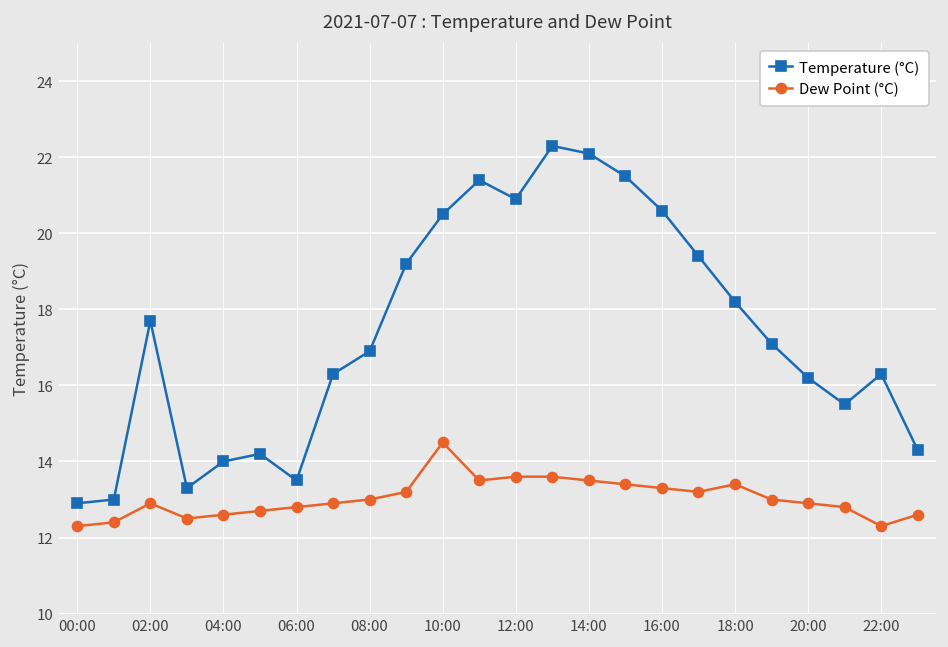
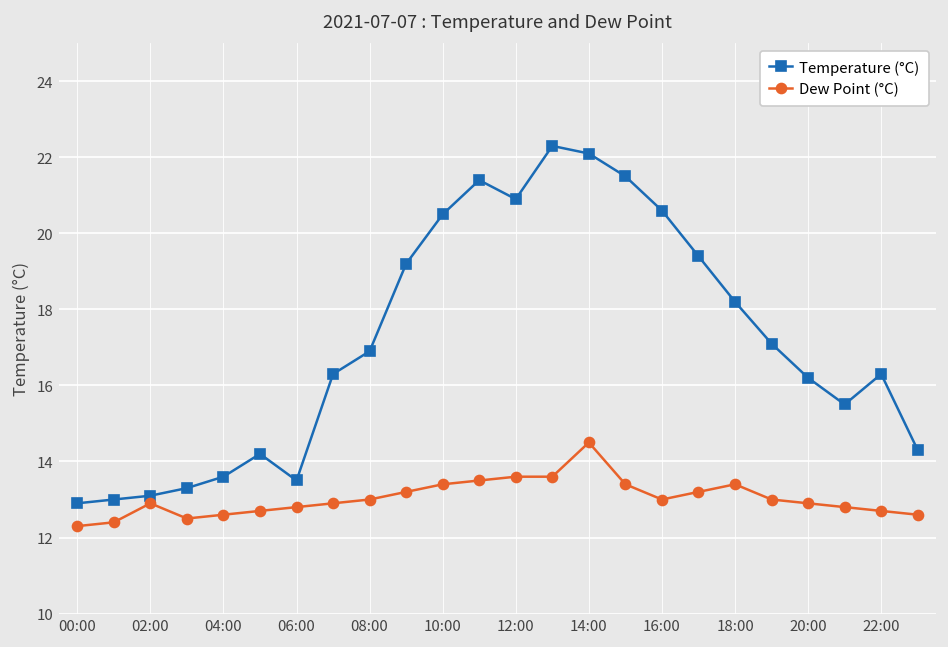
Temperature (°C), 02:00: 17.7 -> 13.1
Temperature (°C), 04:00: 14.0 -> 13.6
Dew Point (°C), 10:00: 14.5 -> 13.4
Dew Point (°C), 14:00: 13.5 -> 14.5
Dew Point (°C), 16:00: 13.3 -> 13.0
Dew Point (°C), 22:00: 12.3 -> 12.7
